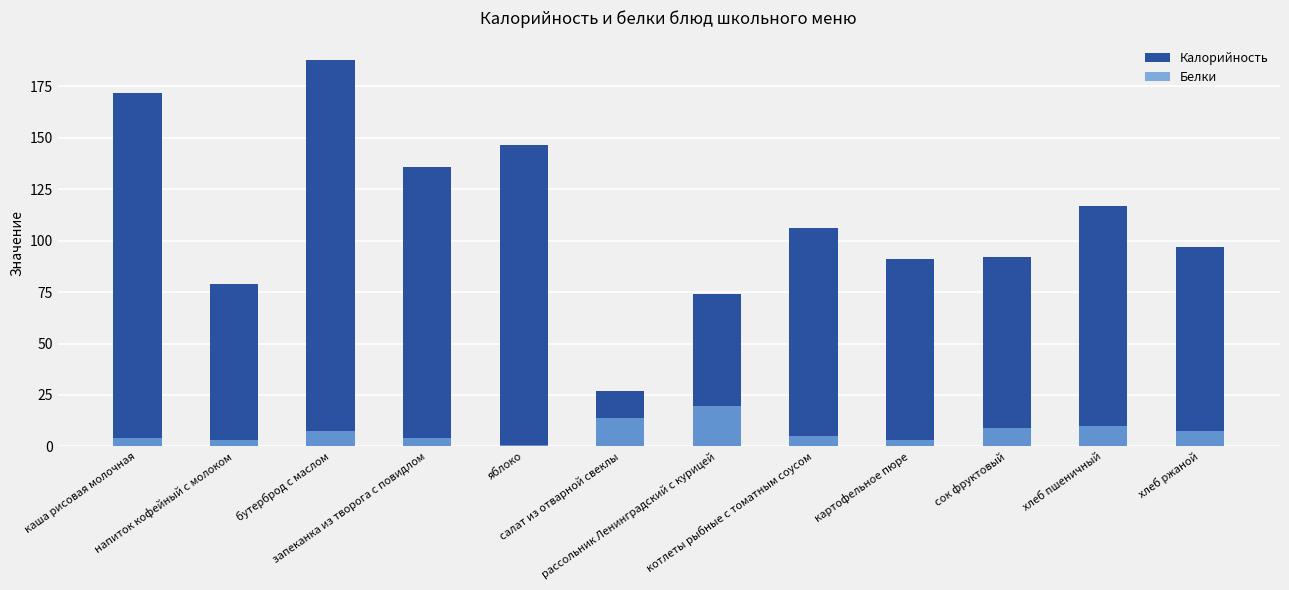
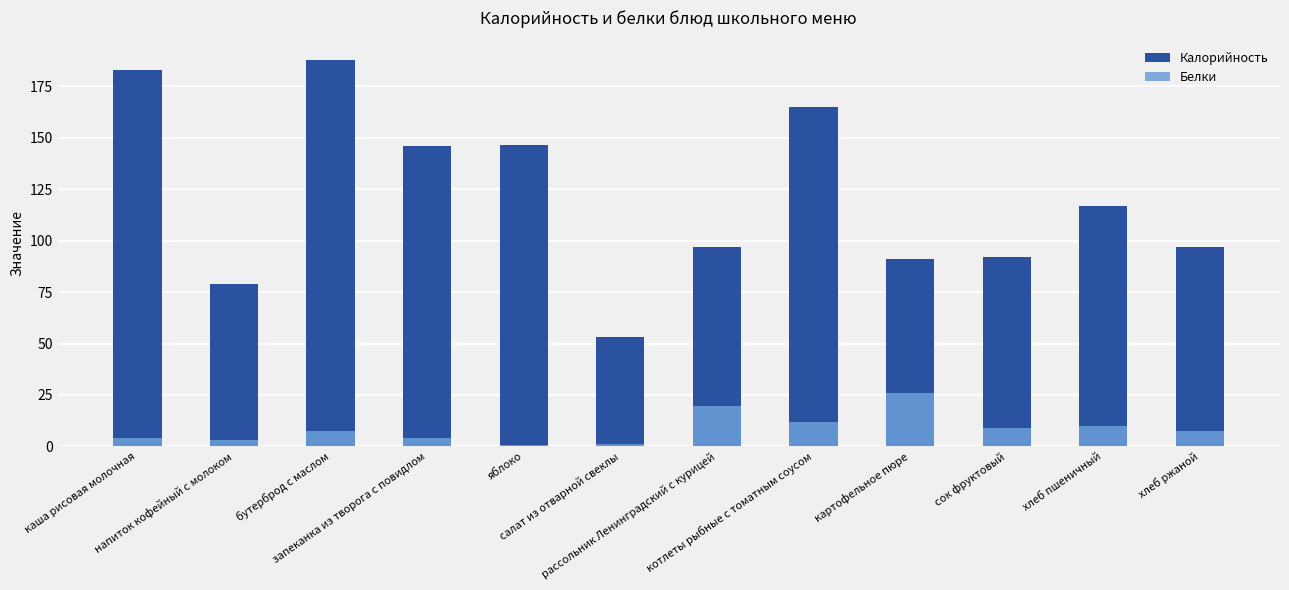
Калорийность, каша рисовая молочная: 172 -> 183
Калорийность, запеканка из творога с повидлом: 136 -> 146
Калорийность, салат из отварной свеклы: 27 -> 53
Белки, салат из отварной свеклы: 14 -> 1
Калорийность, рассольник Ленинградский с курицей: 74 -> 97
Калорийность, котлеты рыбные с томатным соусом: 106 -> 165
Белки, котлеты рыбные с томатным соусом: 5 -> 12
Белки, картофельное пюре: 3 -> 26
